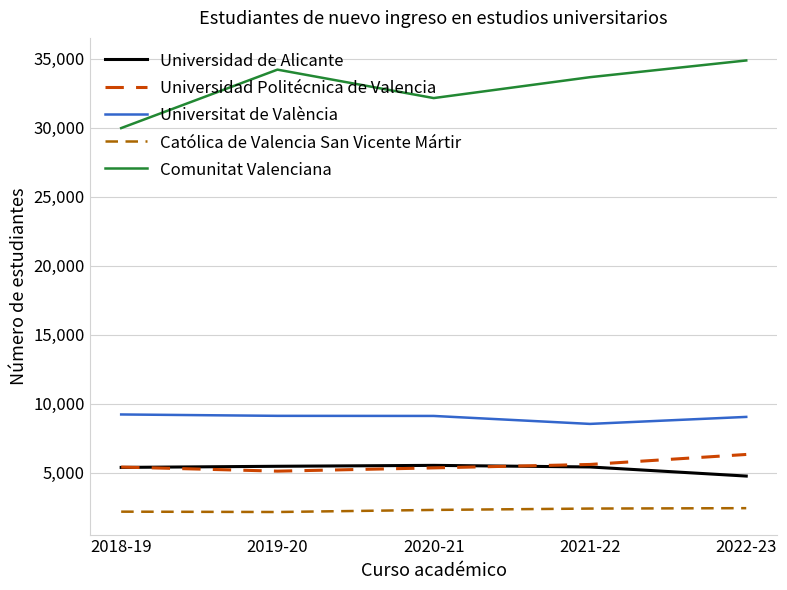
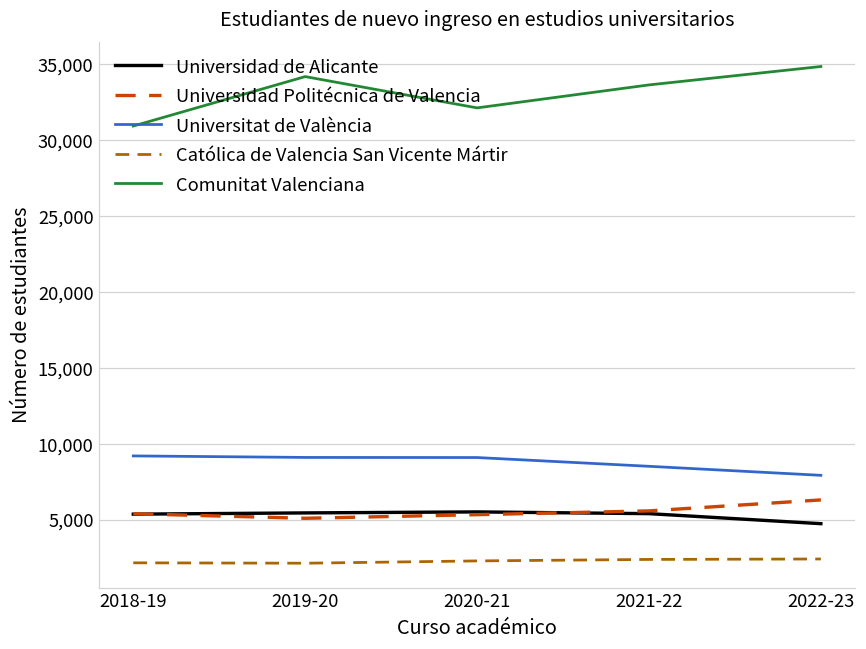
Comunitat Valenciana, 2018-19: 30,000 -> 30,900
Universitat de València, 2022-23: 9,000 -> 7,900
